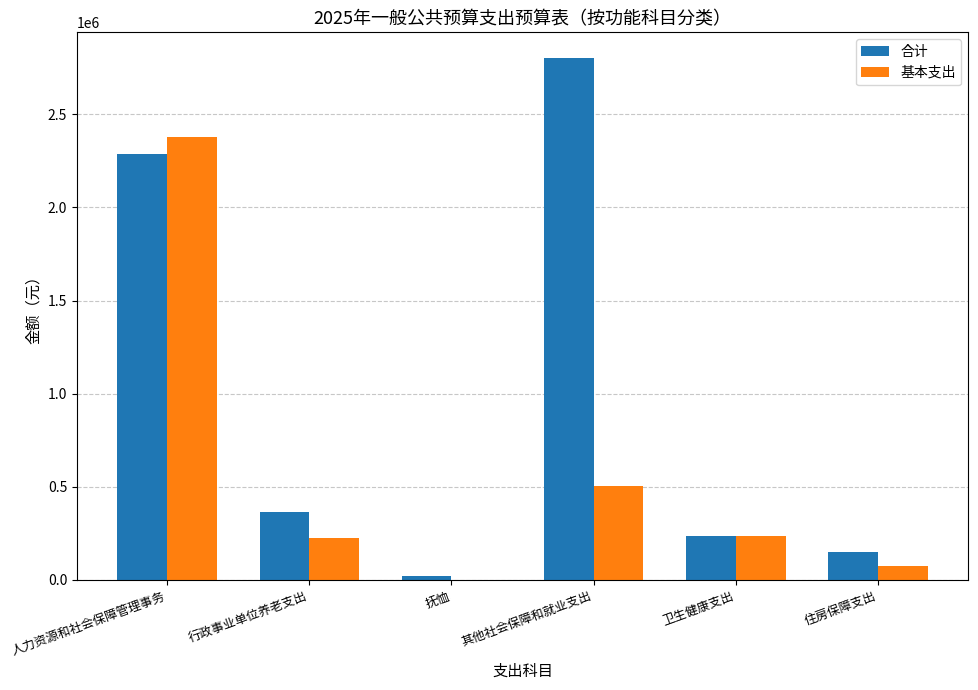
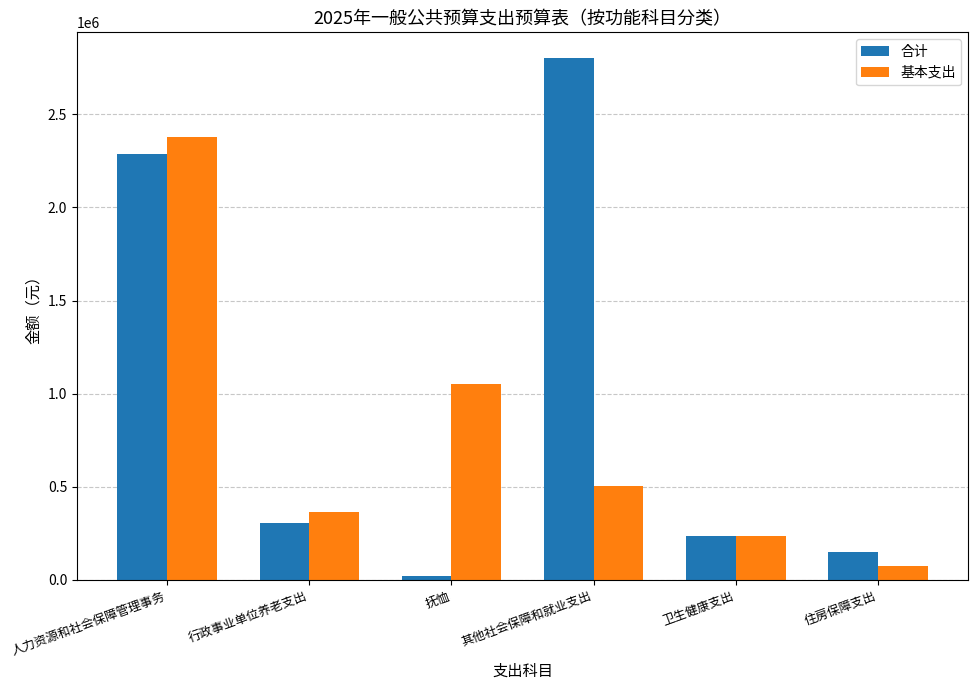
合计, 行政事业单位养老支出: 370000 -> 310000
基本支出, 行政事业单位养老支出: 220000 -> 370000
基本支出, 抚恤: 0 -> 1050000
